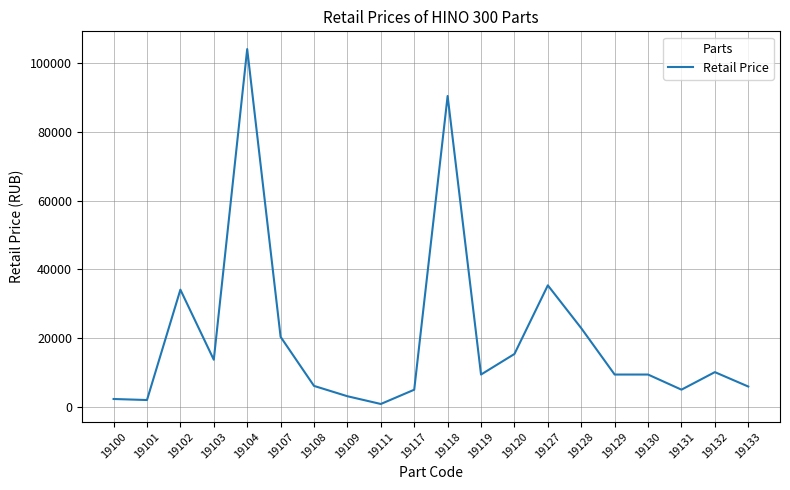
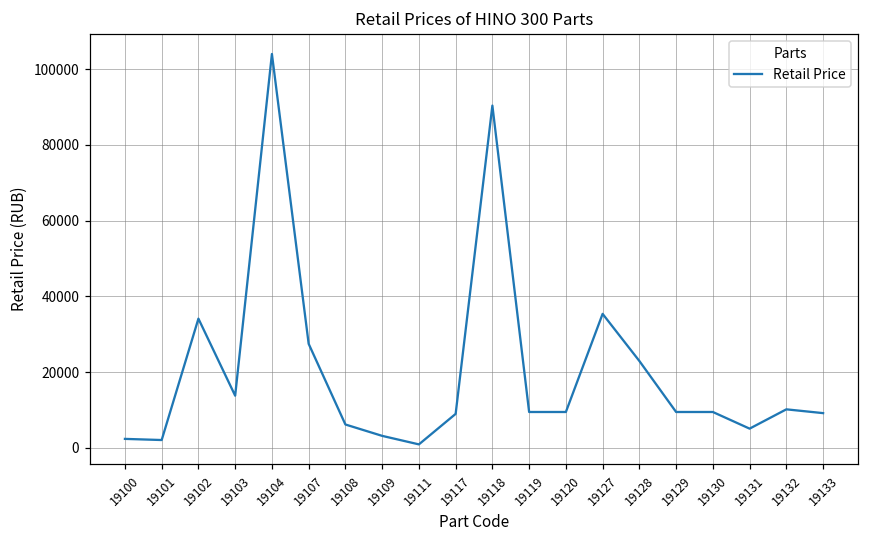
19107: 20000 -> 28000
19117: 5000 -> 9000
19120: 15000 -> 10000
19133: 6000 -> 9000
